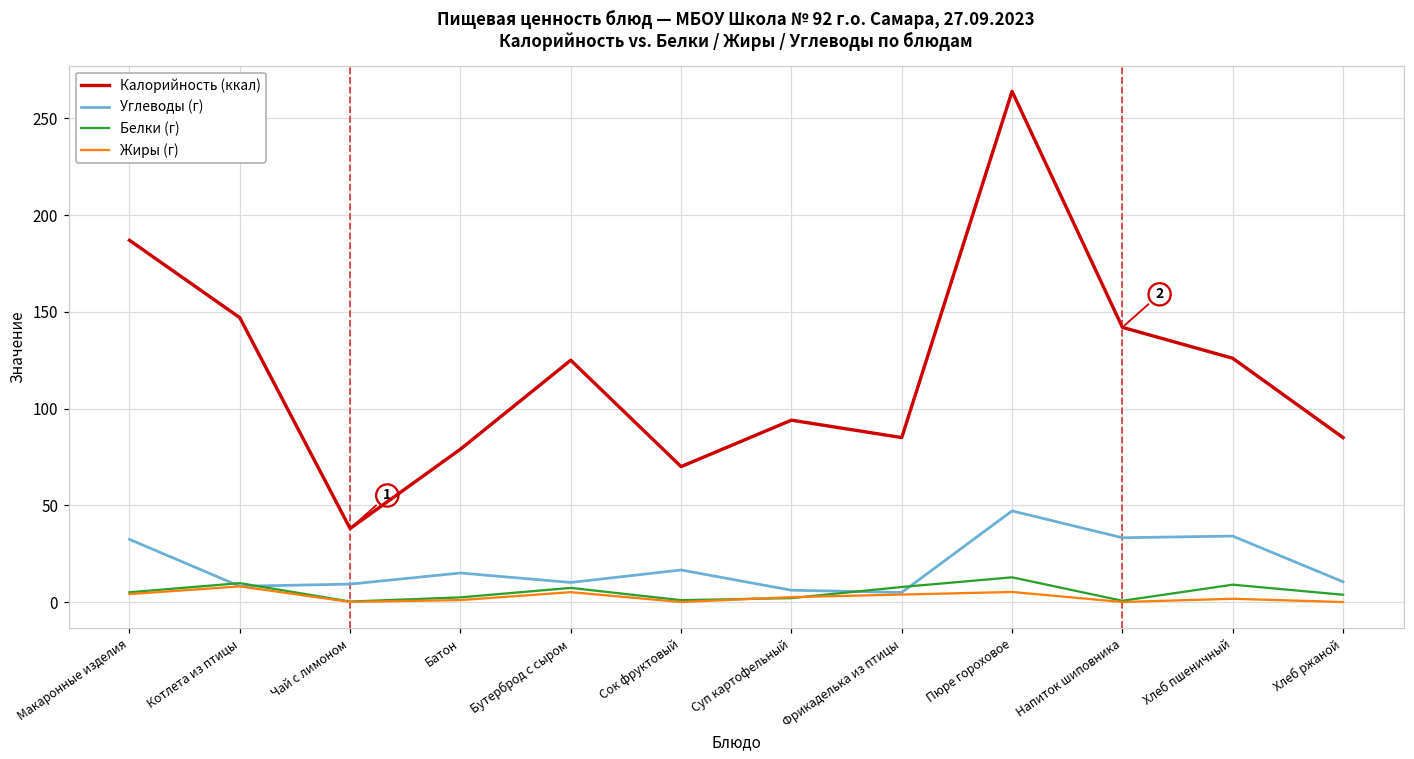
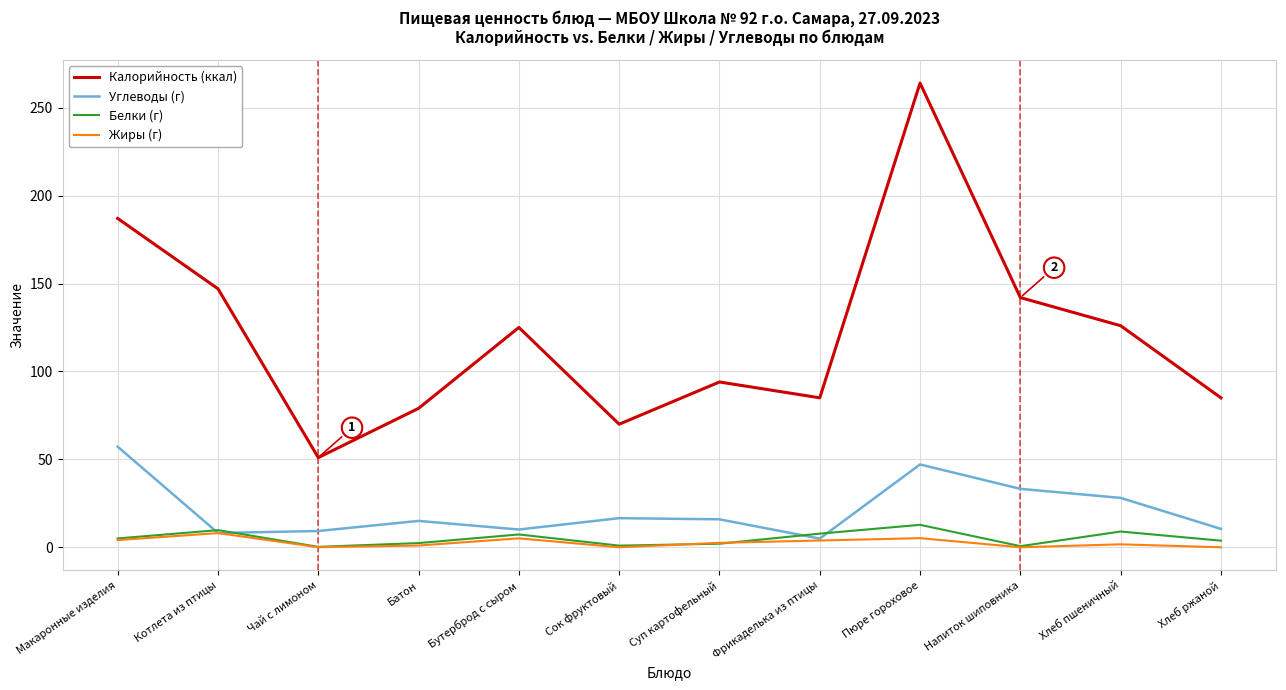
Углеводы (г), Макаронные изделия: 32 -> 57
Калорийность (ккал), Чай с лимоном: 38 -> 51
Углеводы (г), Суп картофельный: 6 -> 16
Углеводы (г), Хлеб пшеничный: 34 -> 28
